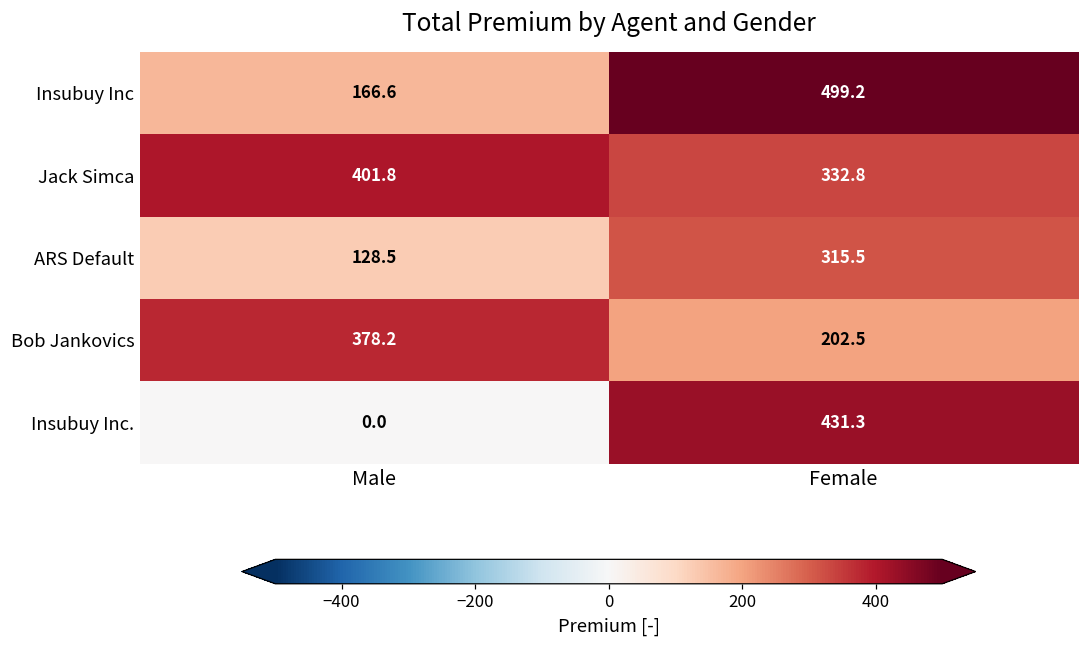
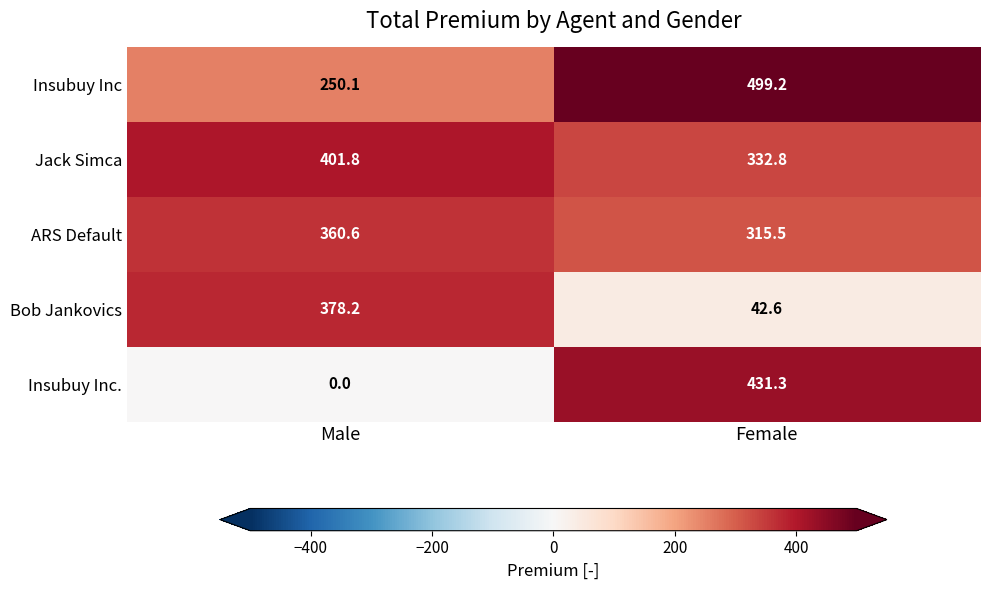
Insubuy Inc, Male: 166.6 -> 250.1
ARS Default, Male: 128.5 -> 360.6
Bob Jankovics, Female: 202.5 -> 42.6
